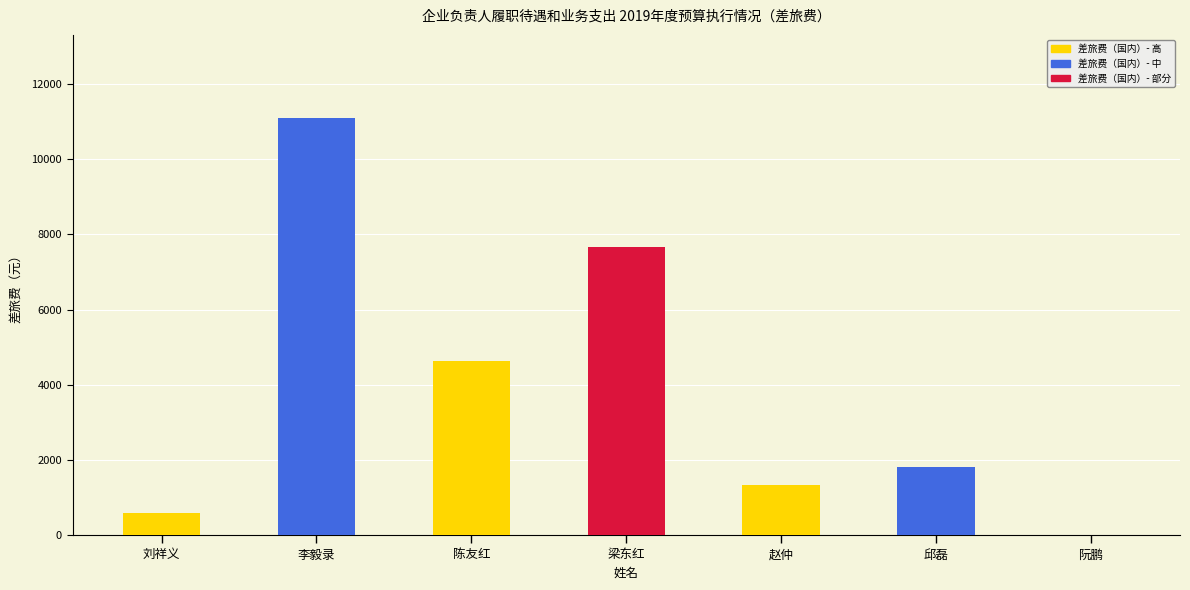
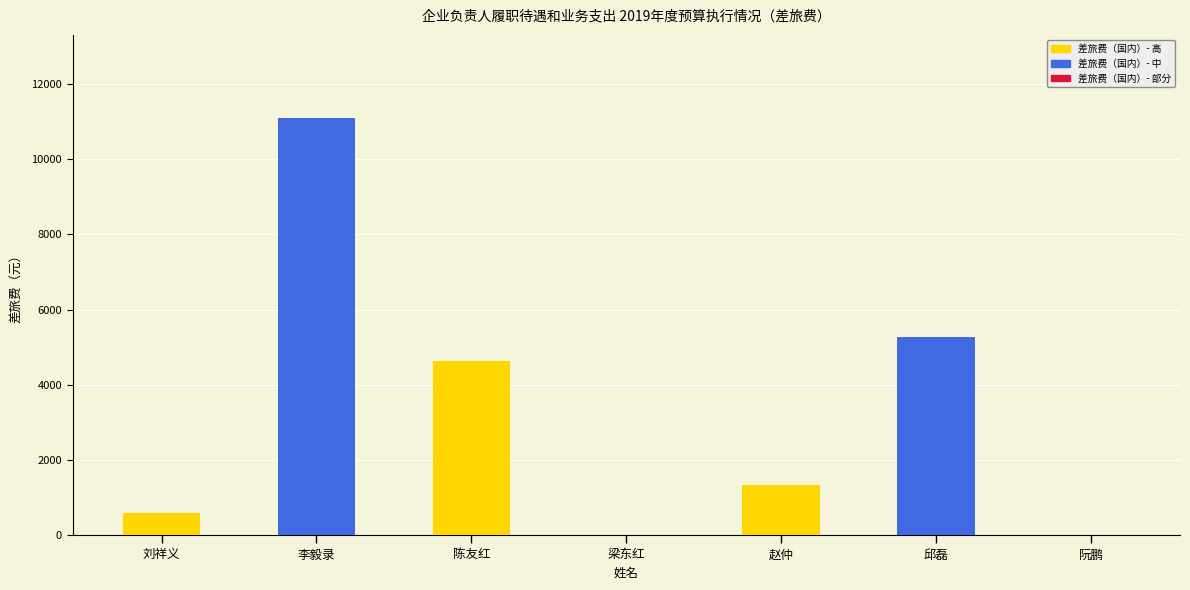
梁东红: 7700 -> 0
邱磊: 1800 -> 5300
